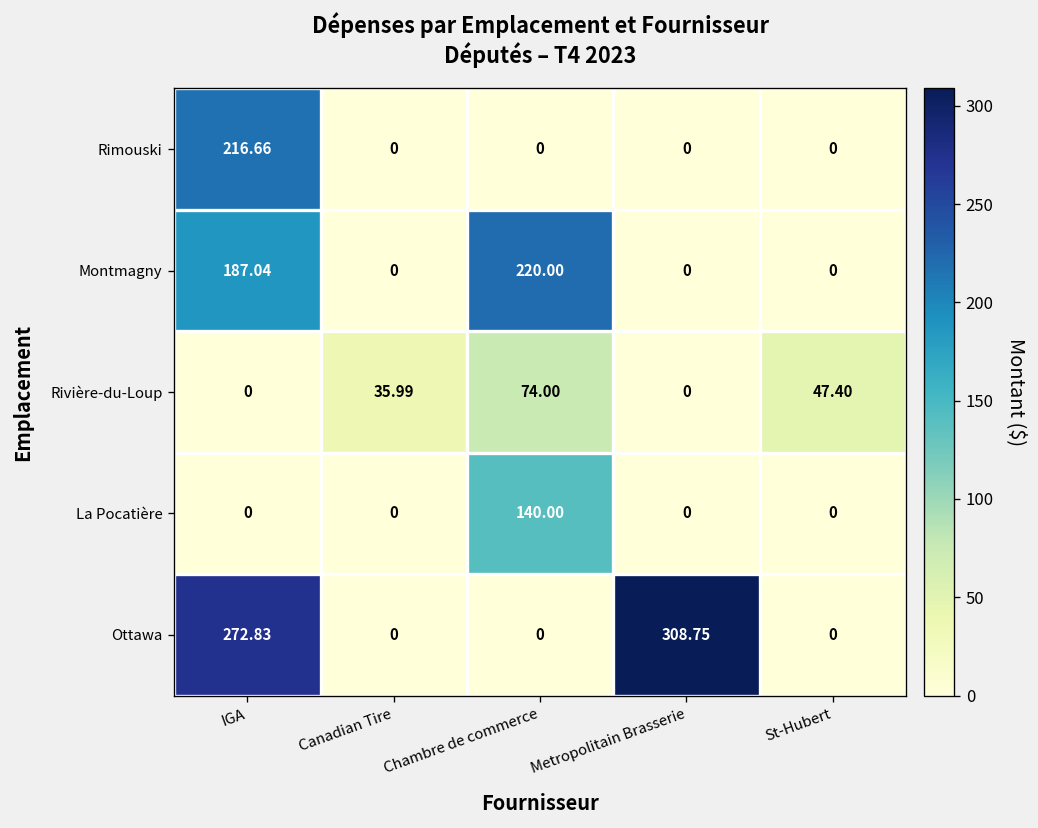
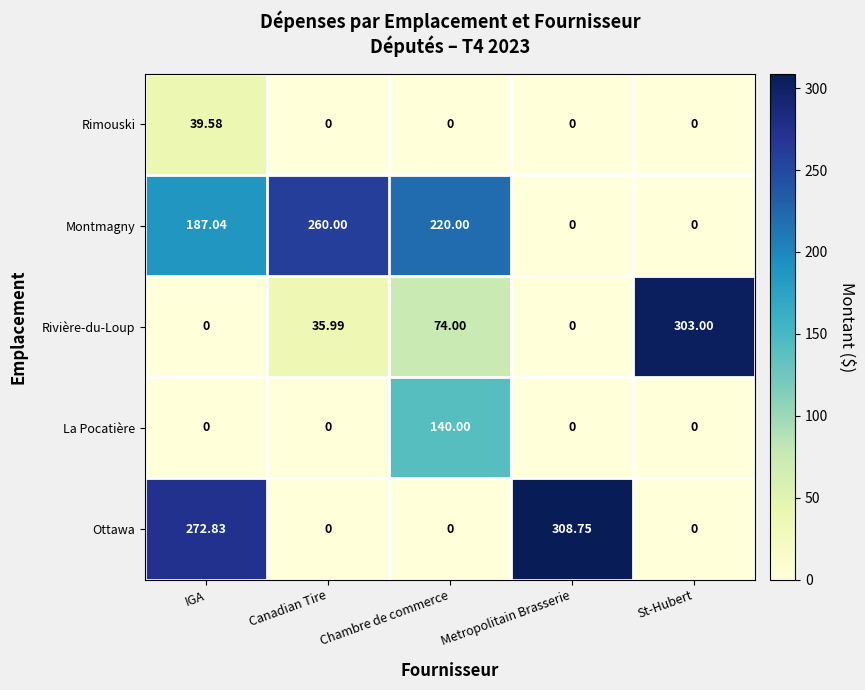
Rimouski, IGA: 216.66 -> 39.58
Montmagny, Canadian Tire: 0 -> 260.00
Rivière-du-Loup, St-Hubert: 47.40 -> 303.00
